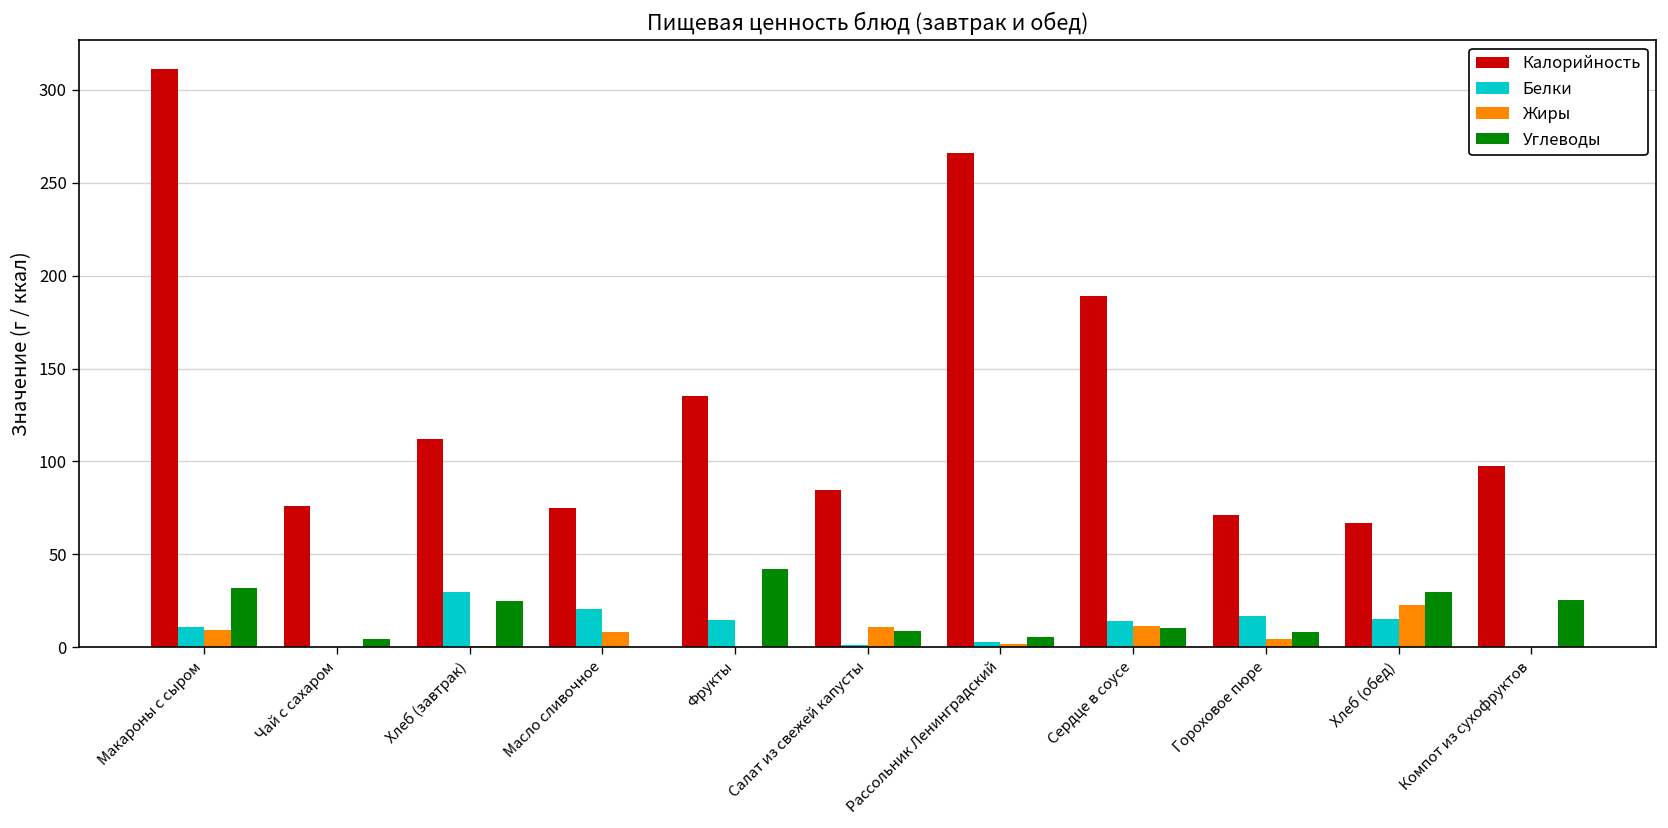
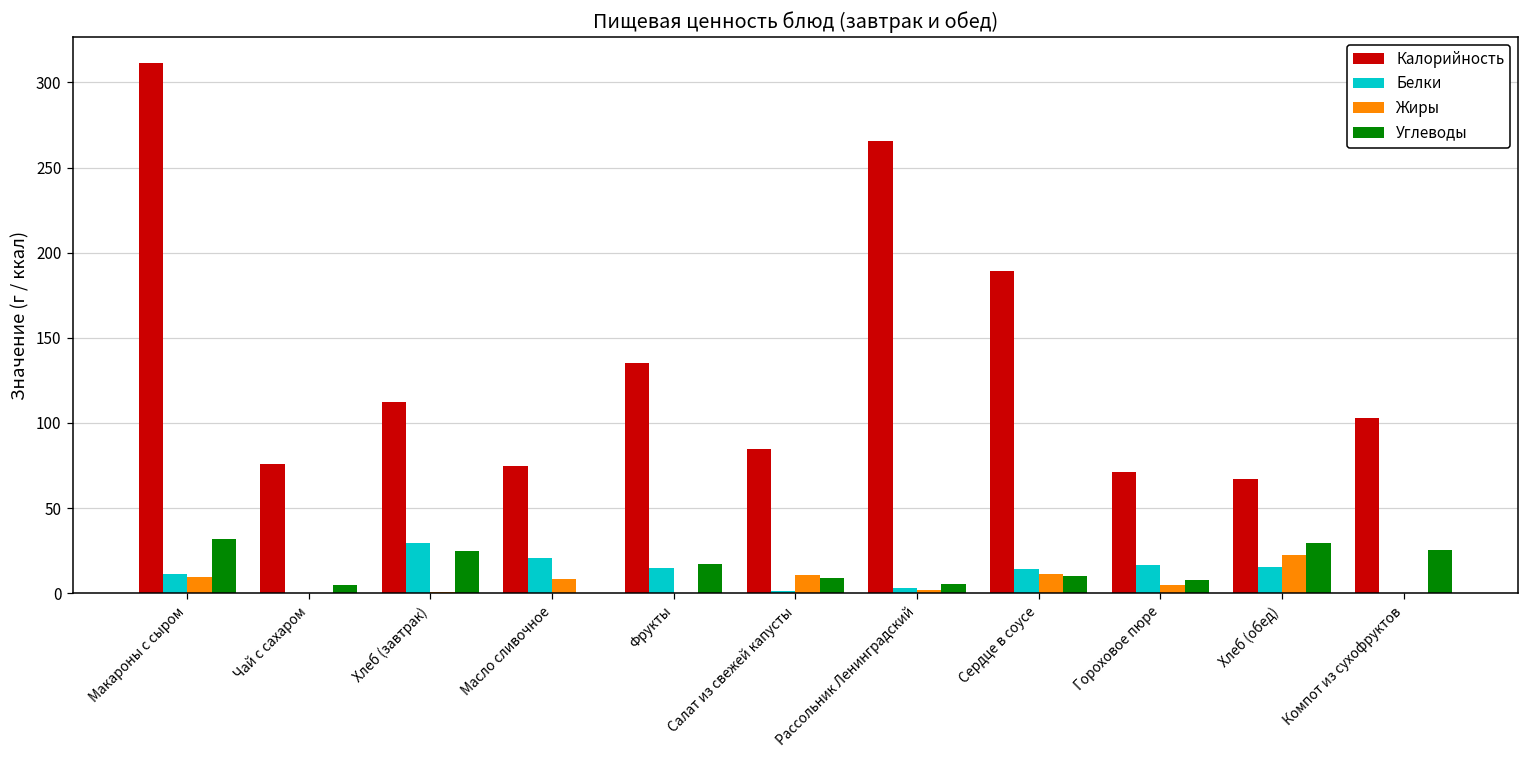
Углеводы, Фрукты: 42 -> 17
Калорийность, Компот из сухофруктов: 97 -> 103
